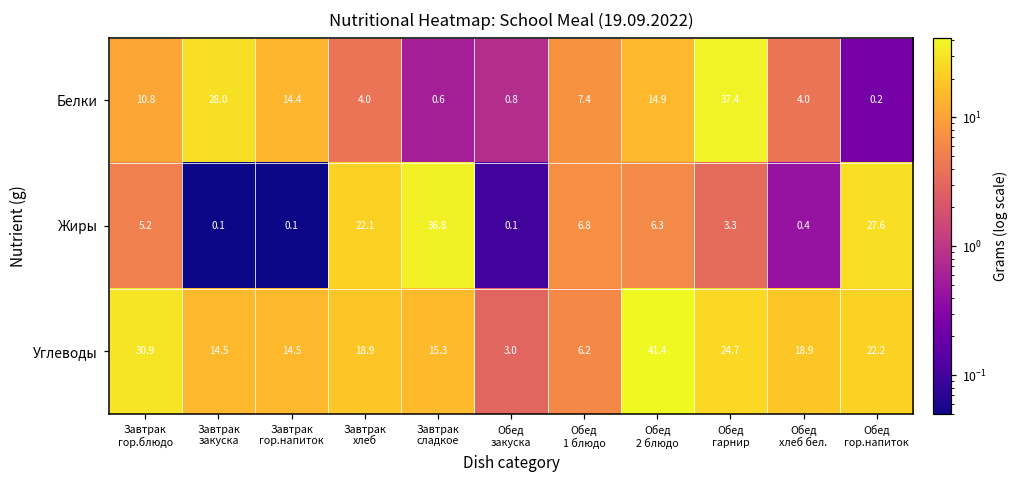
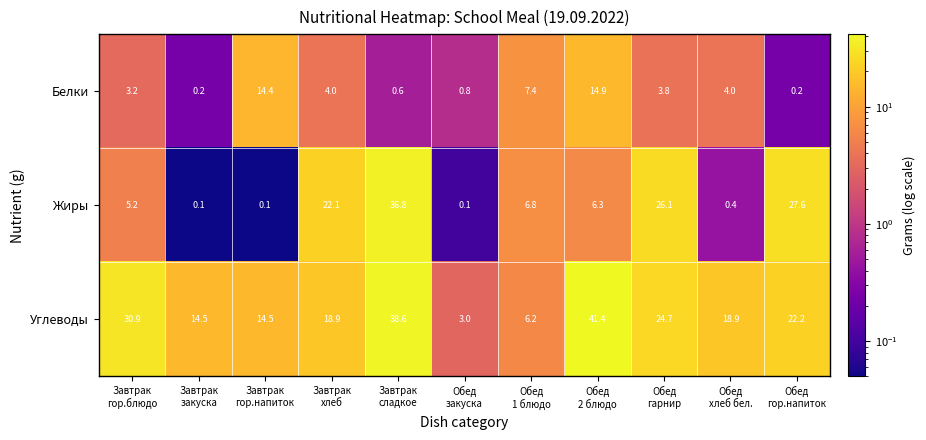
Белки, Завтрак гор.блюдо: 10.8 -> 3.2
Белки, Завтрак закуска: 28.0 -> 0.2
Белки, Обед гарнир: 37.4 -> 3.8
Жиры, Обед гарнир: 3.3 -> 26.1
Углеводы, Завтрак сладкое: 15.3 -> 38.6
